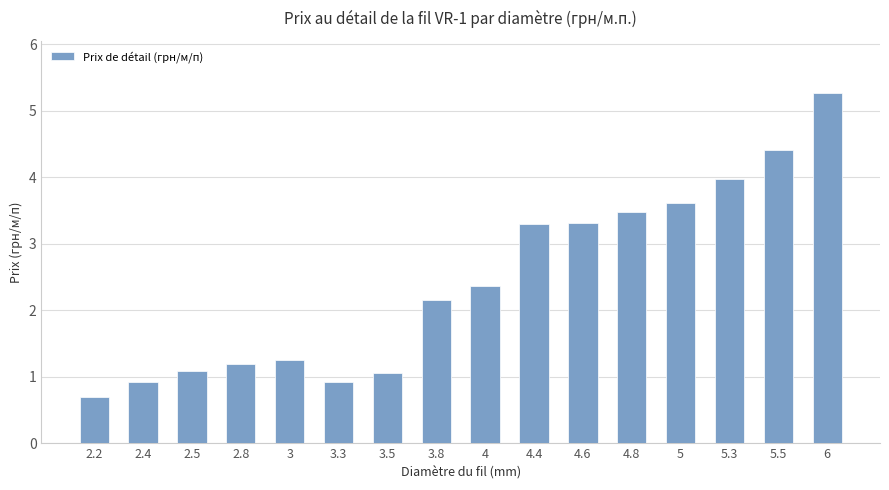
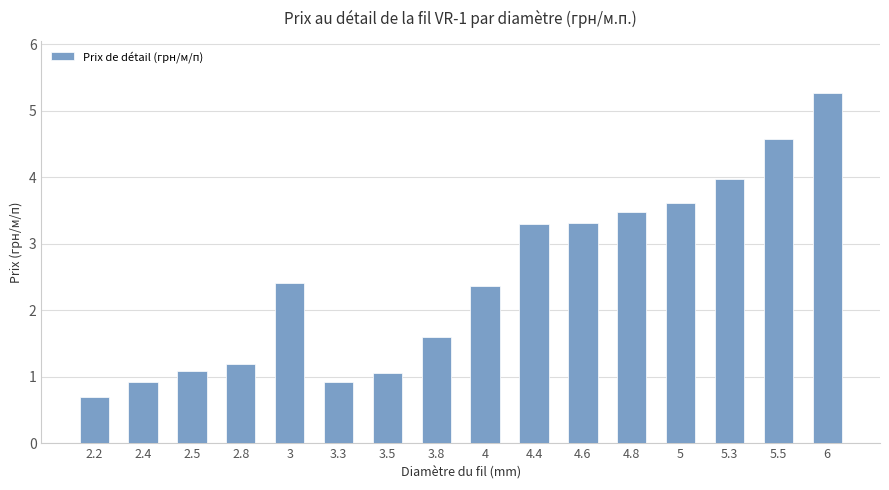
3: 1.3 -> 2.4
3.8: 2.2 -> 1.6
5.5: 4.4 -> 4.6
